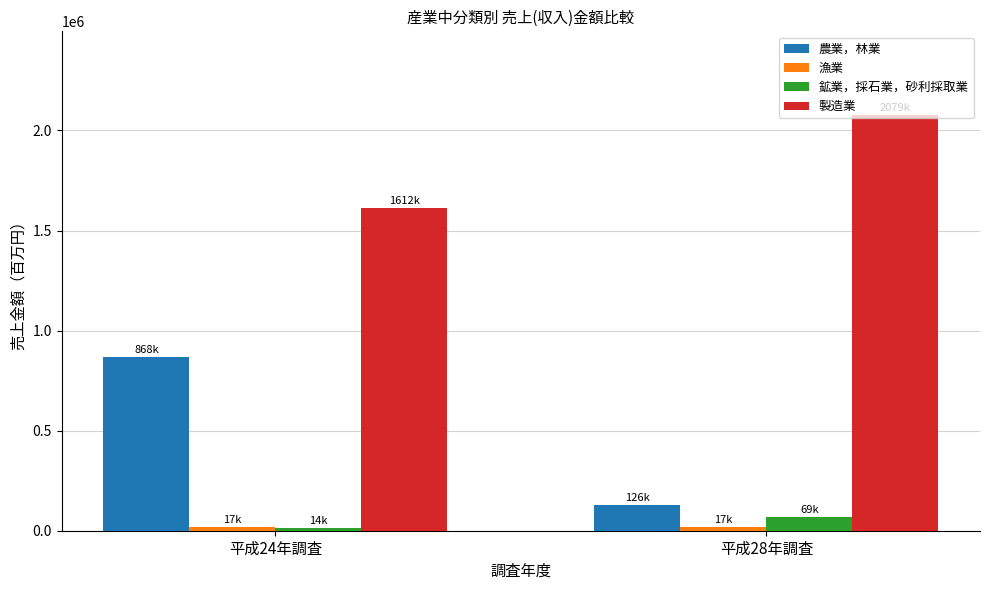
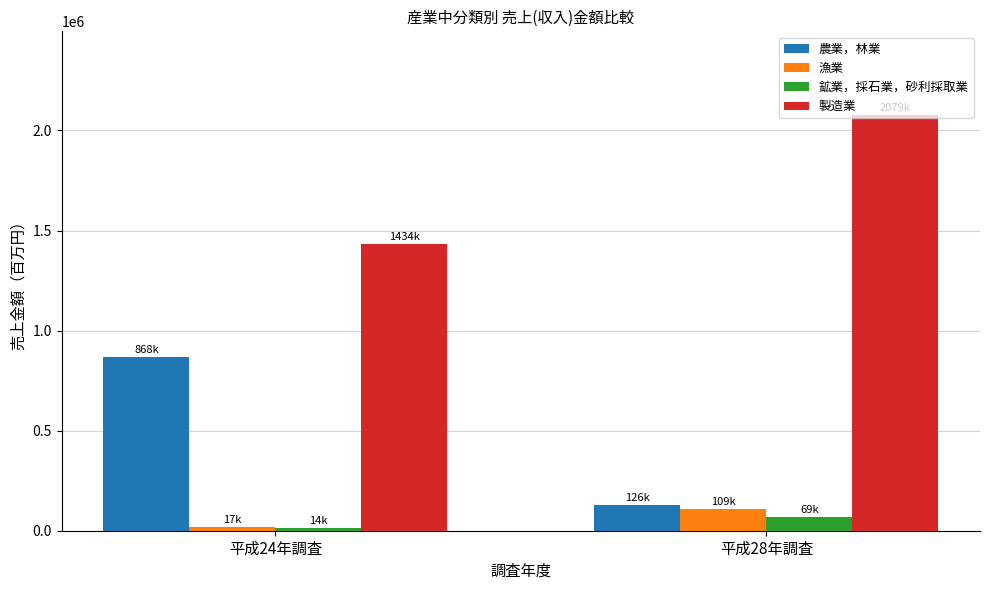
製造業, 平成24年調査: 1612k -> 1434k
漁業, 平成28年調査: 17k -> 109k
